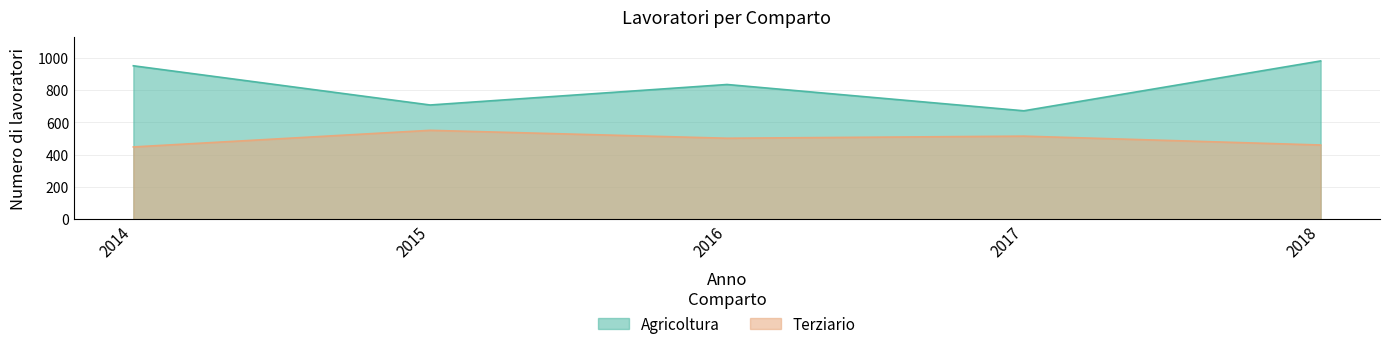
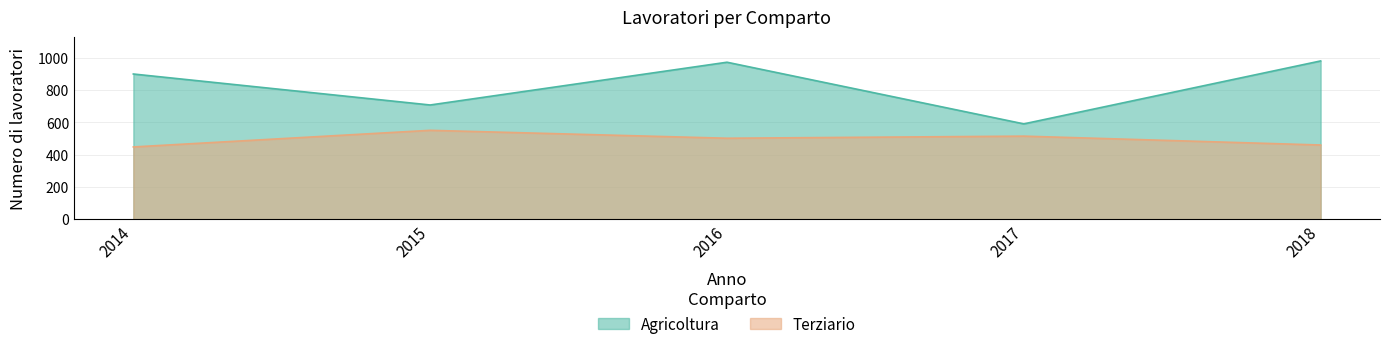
Agricoltura, 2014: 950 -> 900
Agricoltura, 2016: 840 -> 970
Agricoltura, 2017: 670 -> 590
